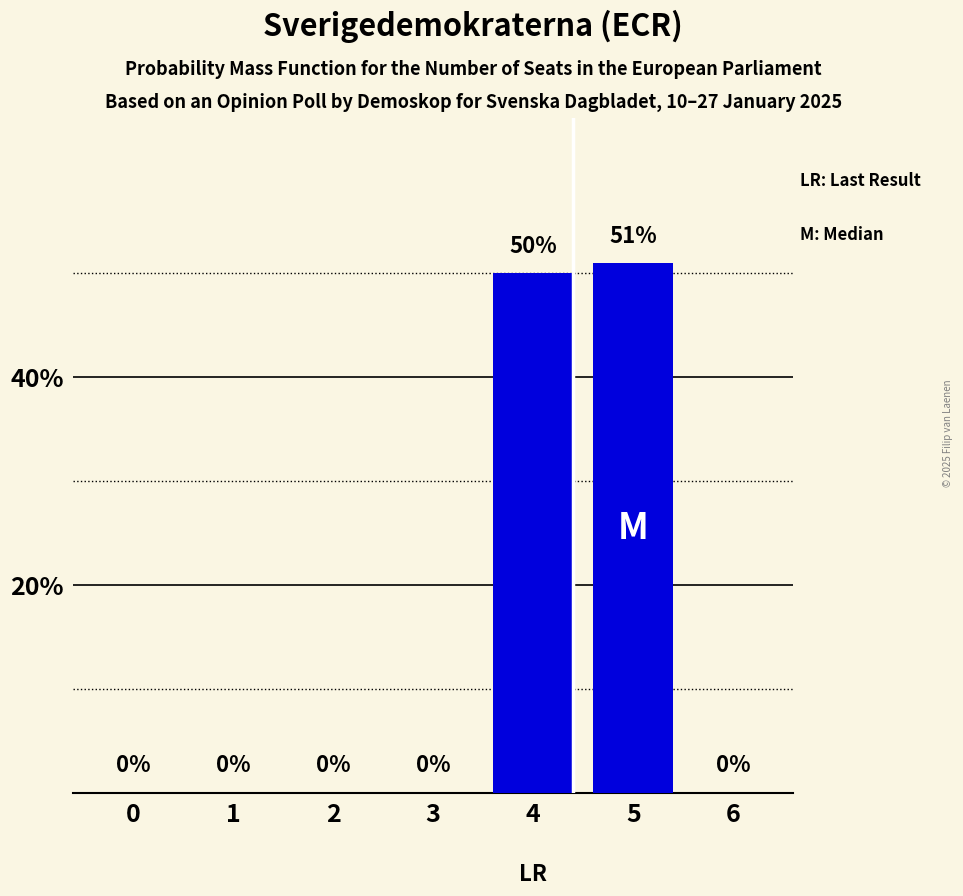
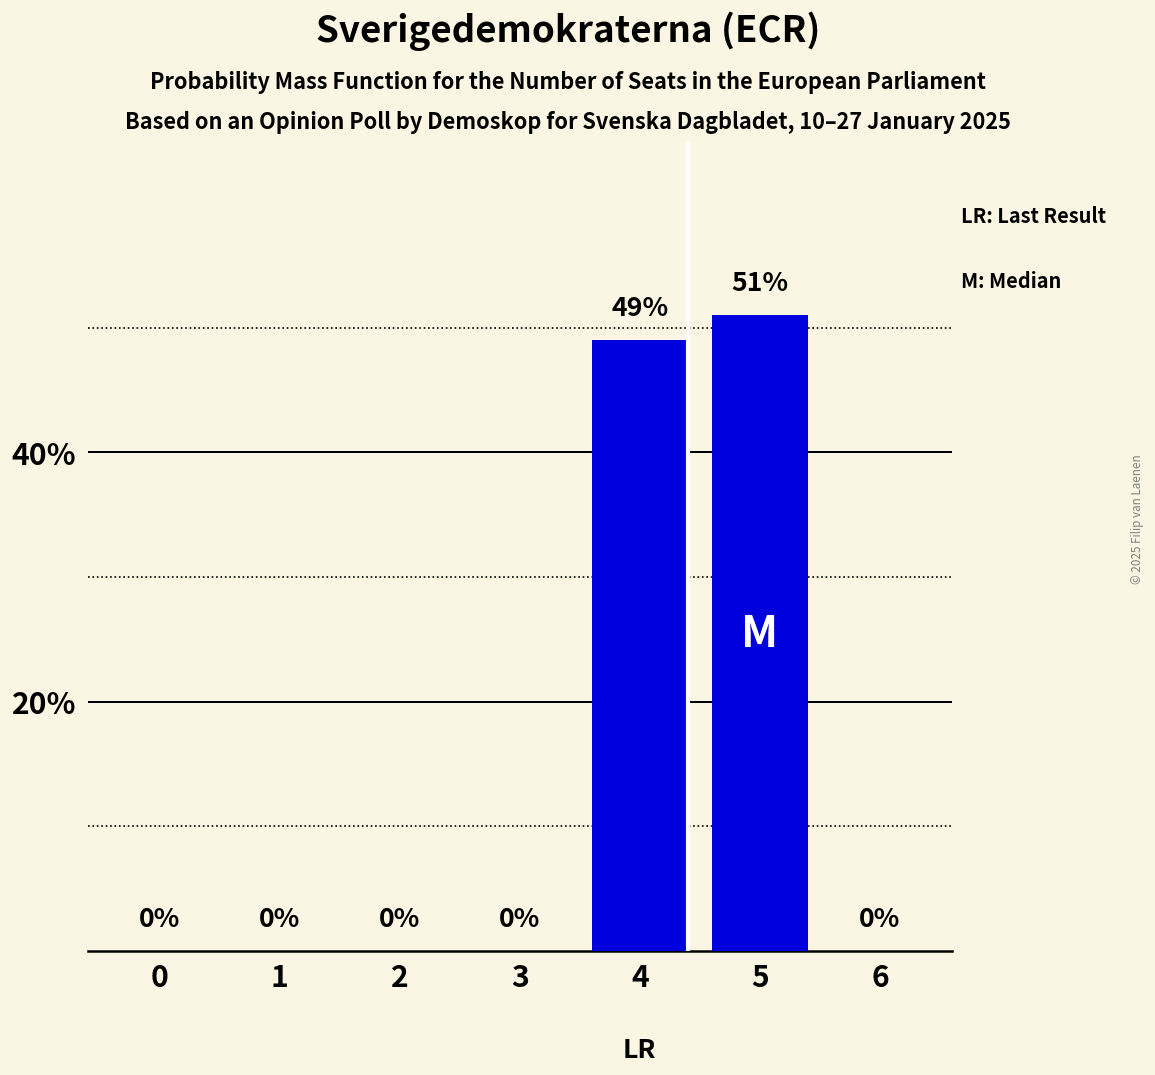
4: 50% -> 49%
